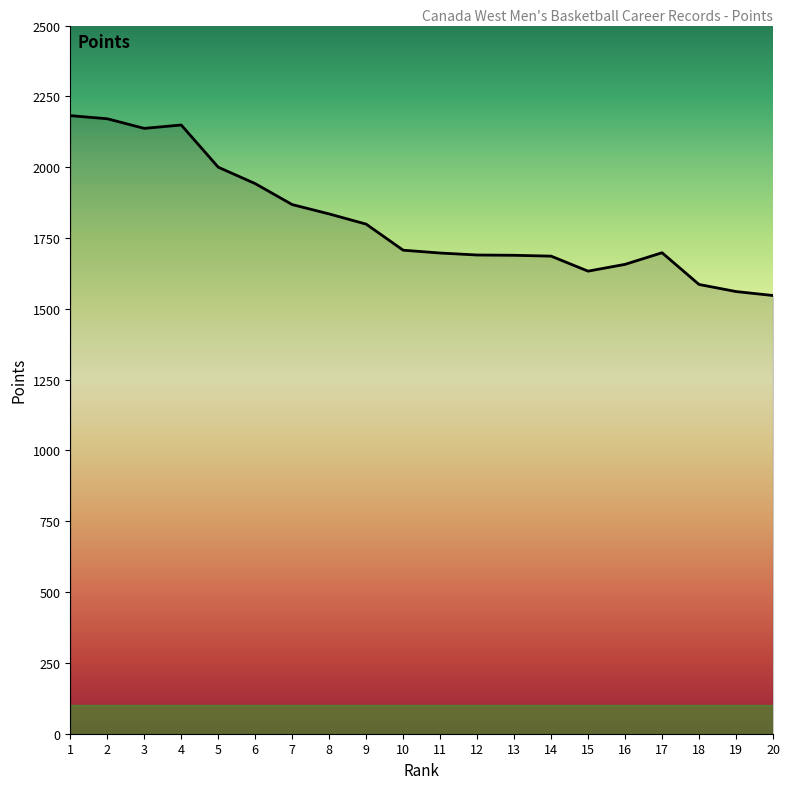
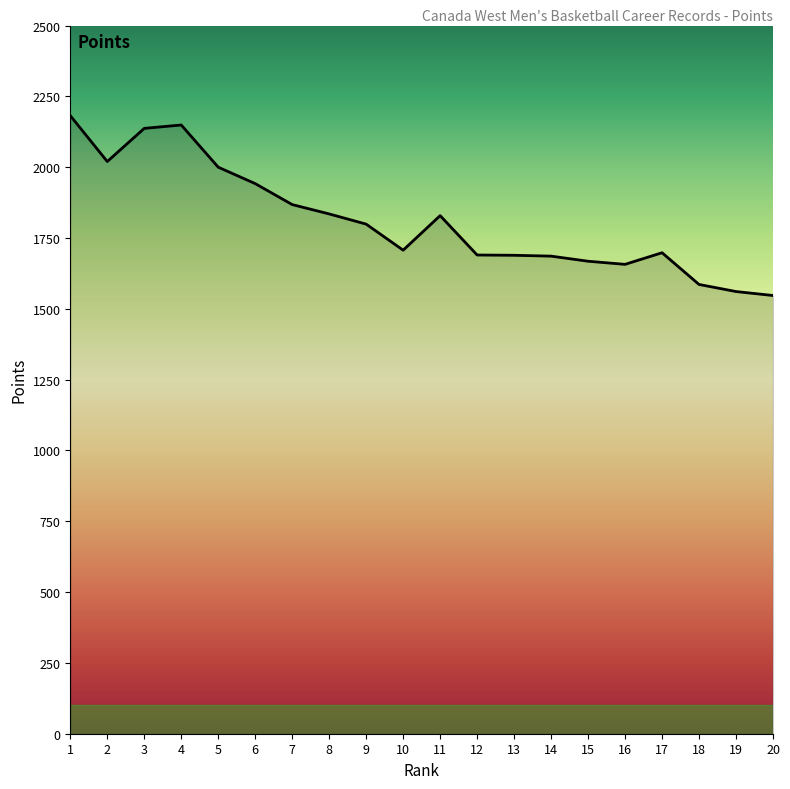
2: 2170 -> 2020
11: 1700 -> 1830
15: 1630 -> 1670
